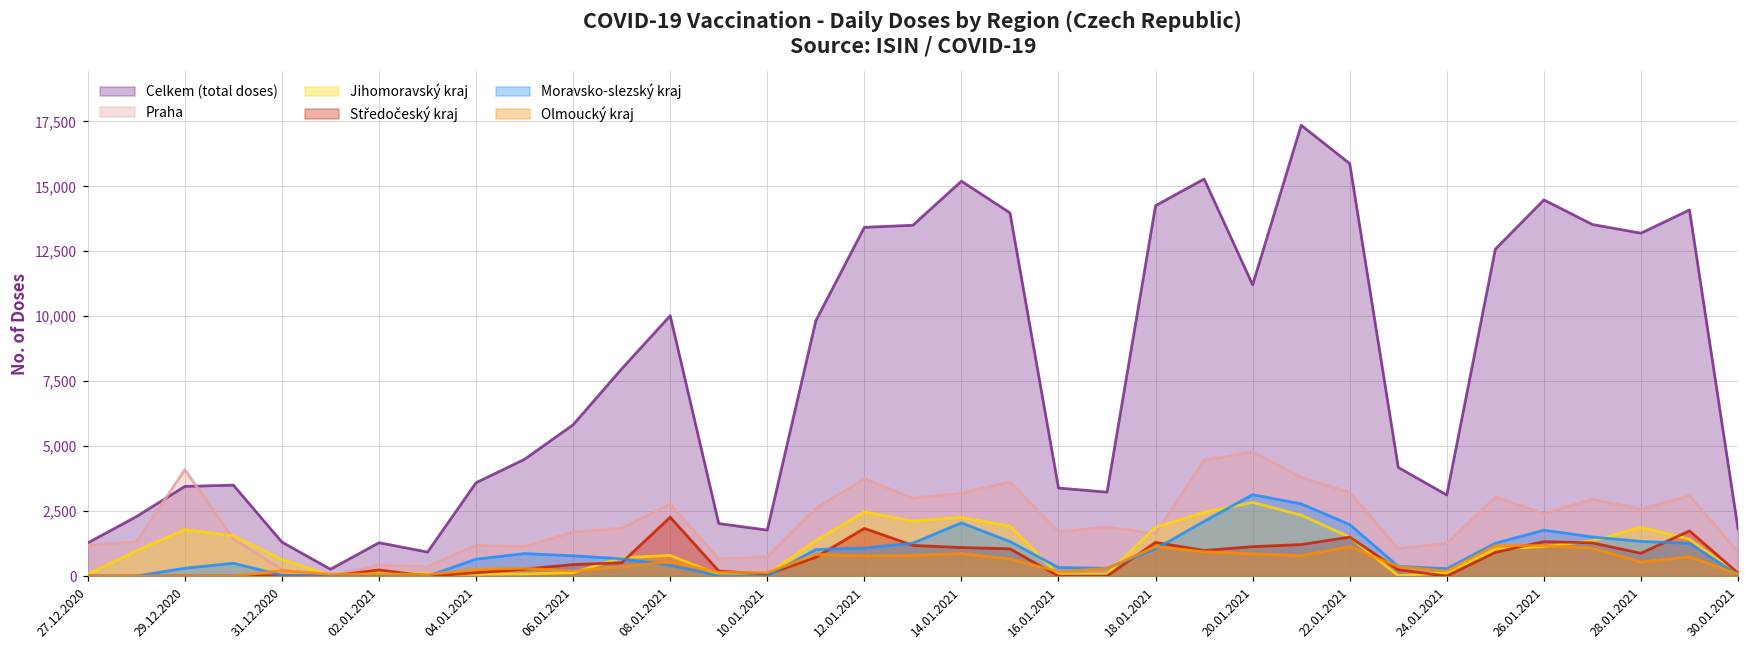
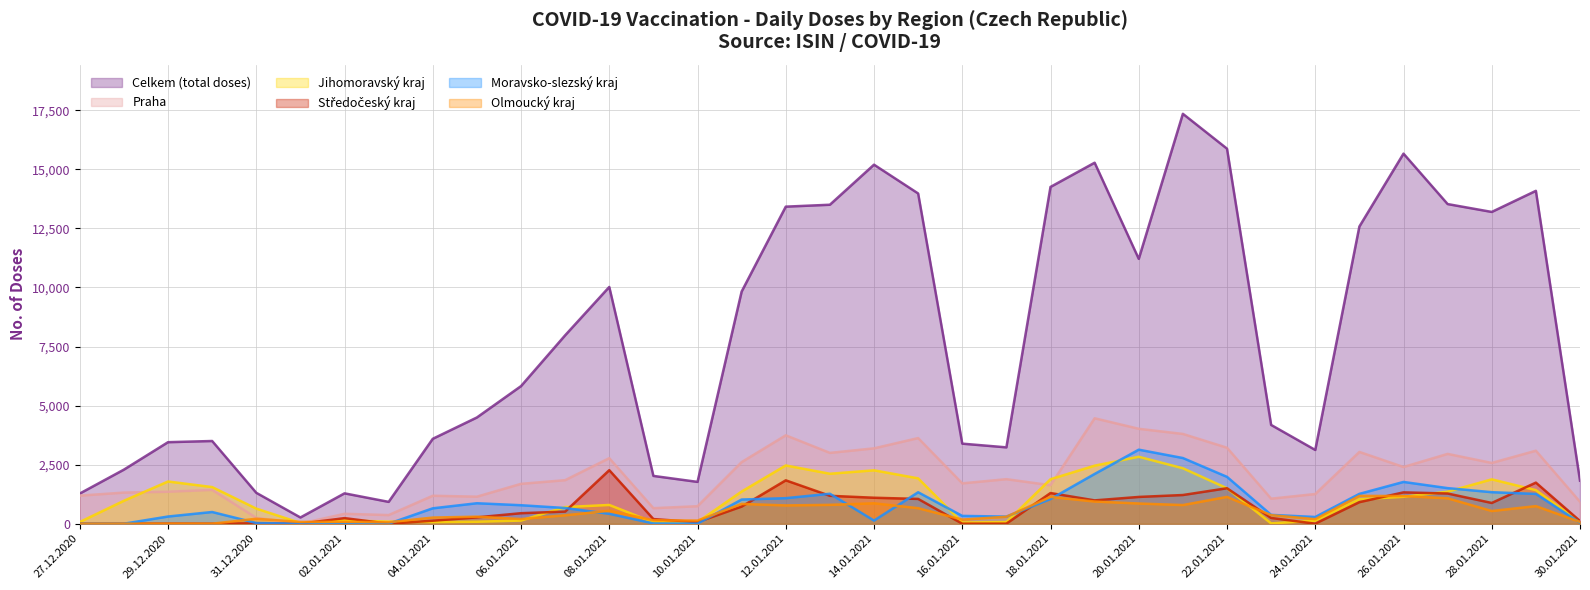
Praha, 29.12.2020: 4,100 -> 1,400
Moravsko-slezský kraj, 14.01.2021: 2,000 -> 100
Praha, 20.01.2021: 4,800 -> 4,000
Celkem (total doses), 26.01.2021: 14,500 -> 15,700
